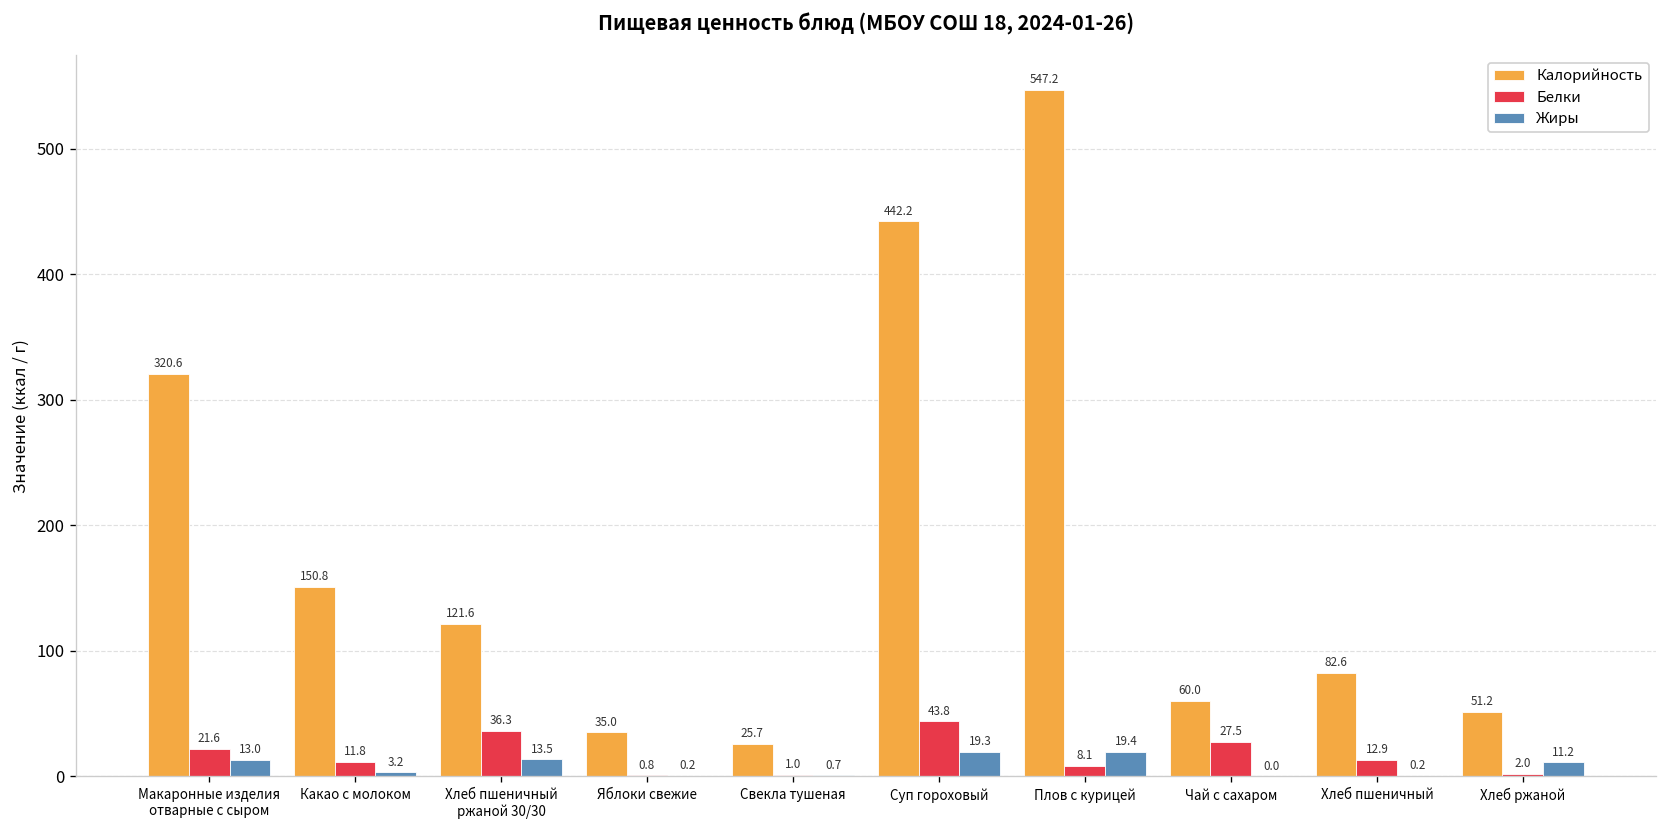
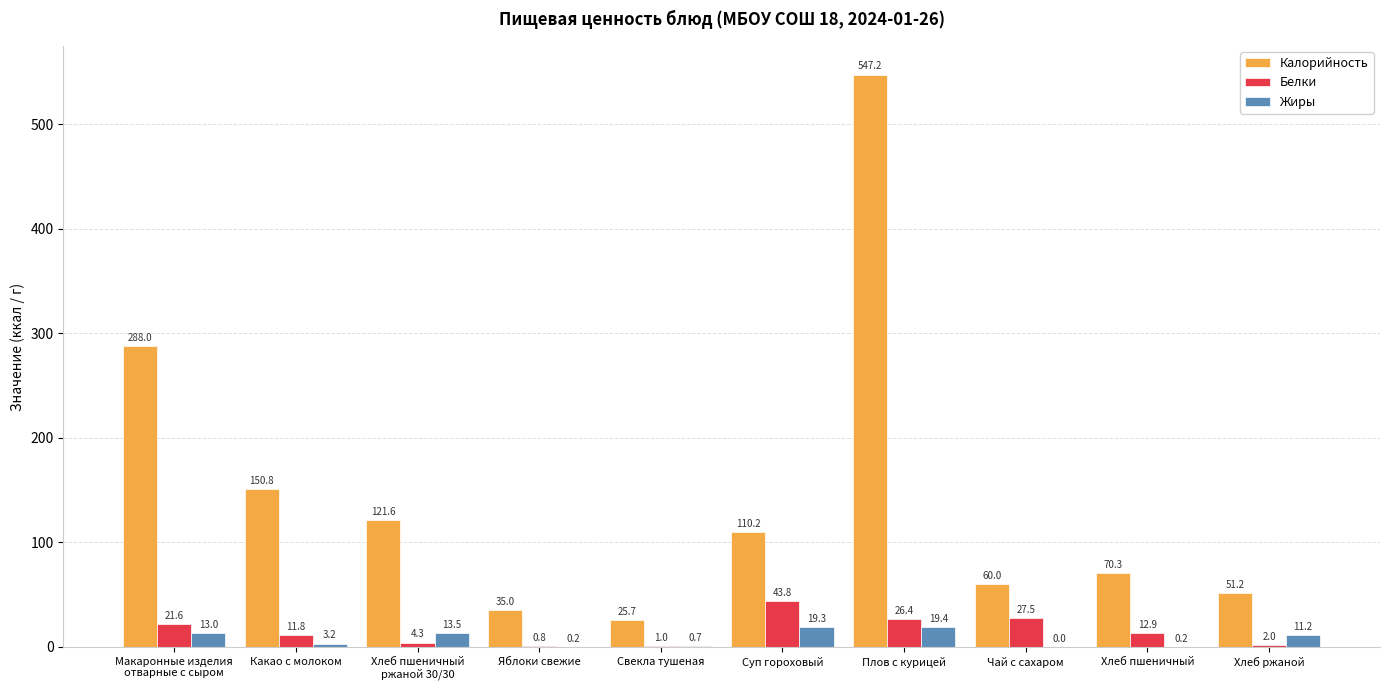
Калорийность, Макаронные изделия отварные с сыром: 320.6 -> 288.0
Белки, Хлеб пшеничный ржаной 30/30: 36.3 -> 4.3
Калорийность, Суп гороховый: 442.2 -> 110.2
Белки, Плов с курицей: 8.1 -> 26.4
Калорийность, Хлеб пшеничный: 82.6 -> 70.3
